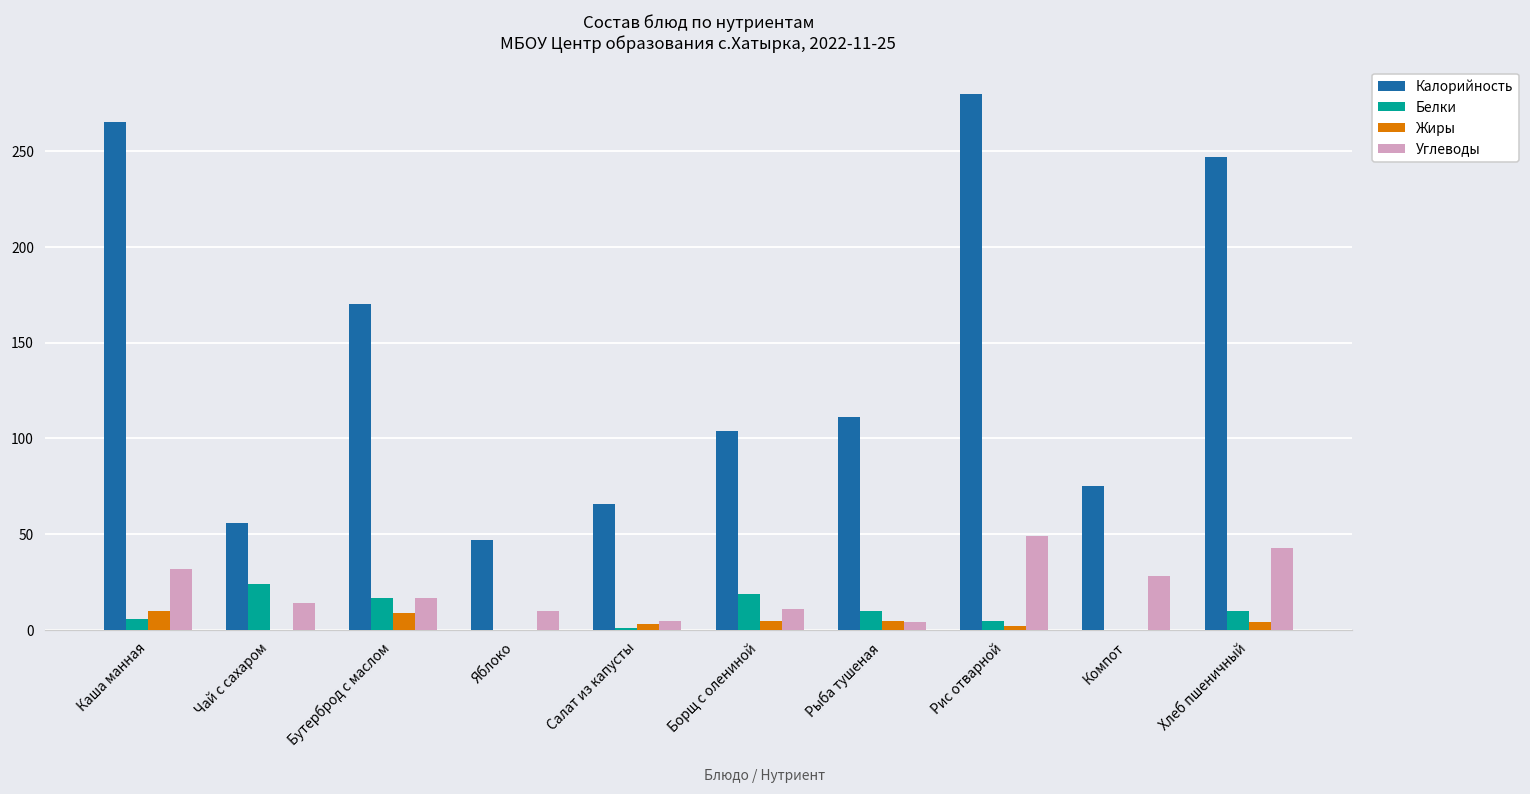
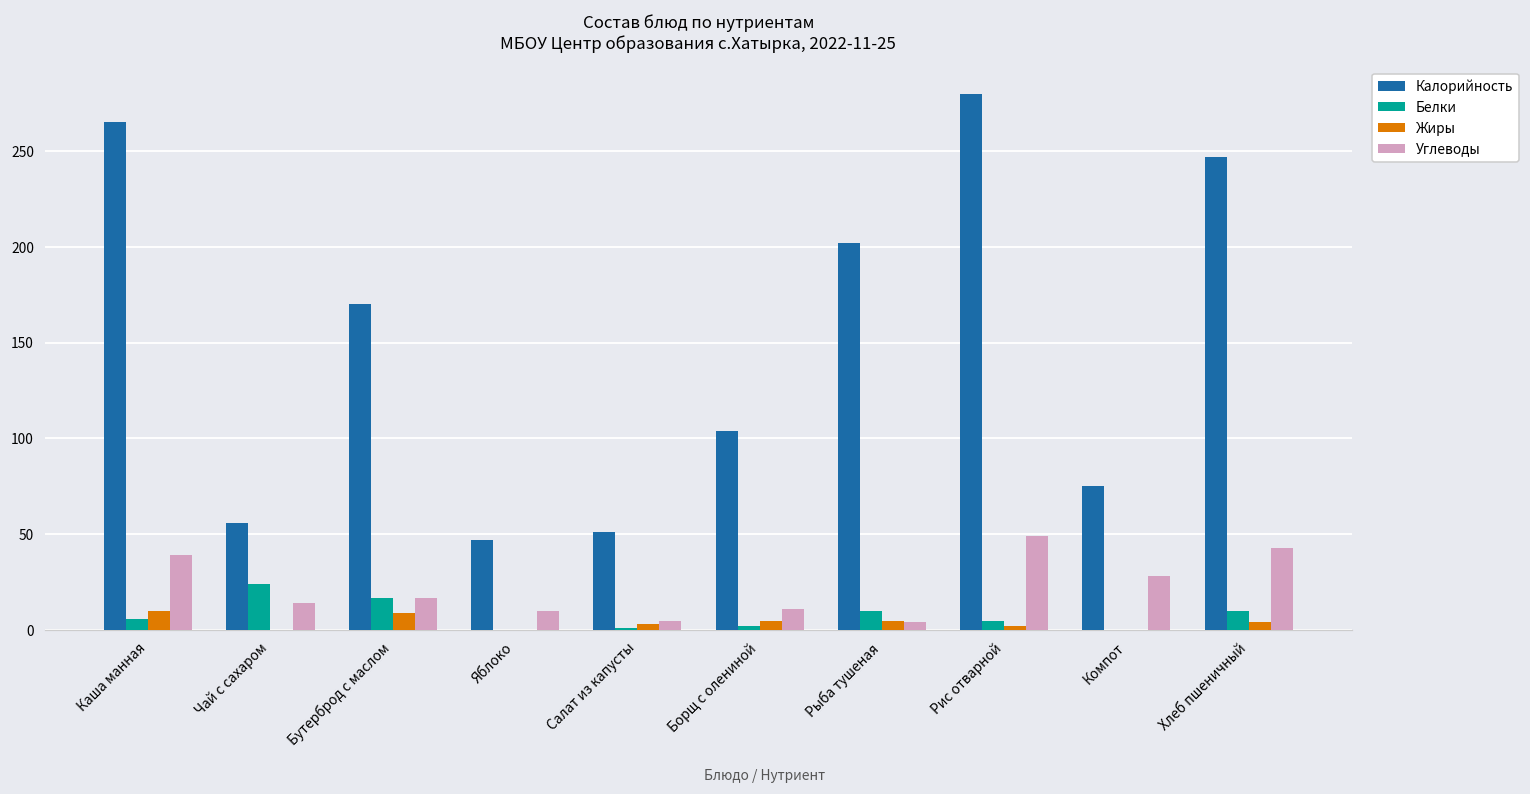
Углеводы, Каша манная: 32 -> 39
Калорийность, Салат из капусты: 66 -> 51
Белки, Борщ с олениной: 19 -> 2
Калорийность, Рыба тушеная: 111 -> 202
